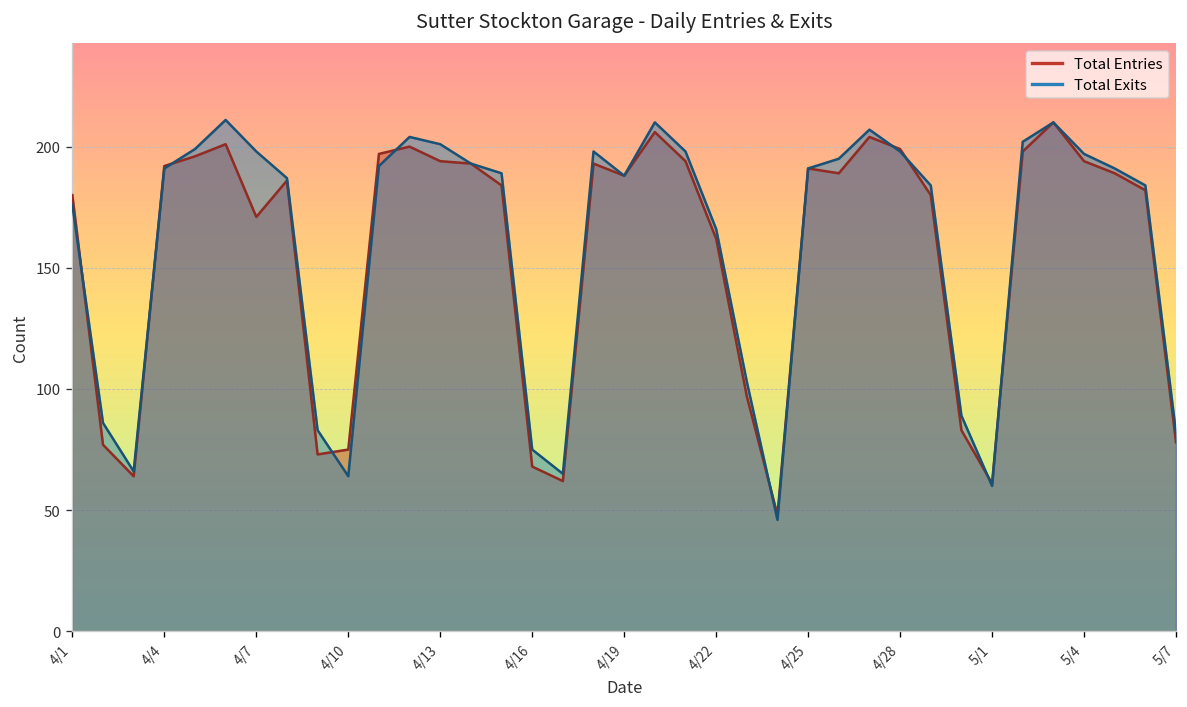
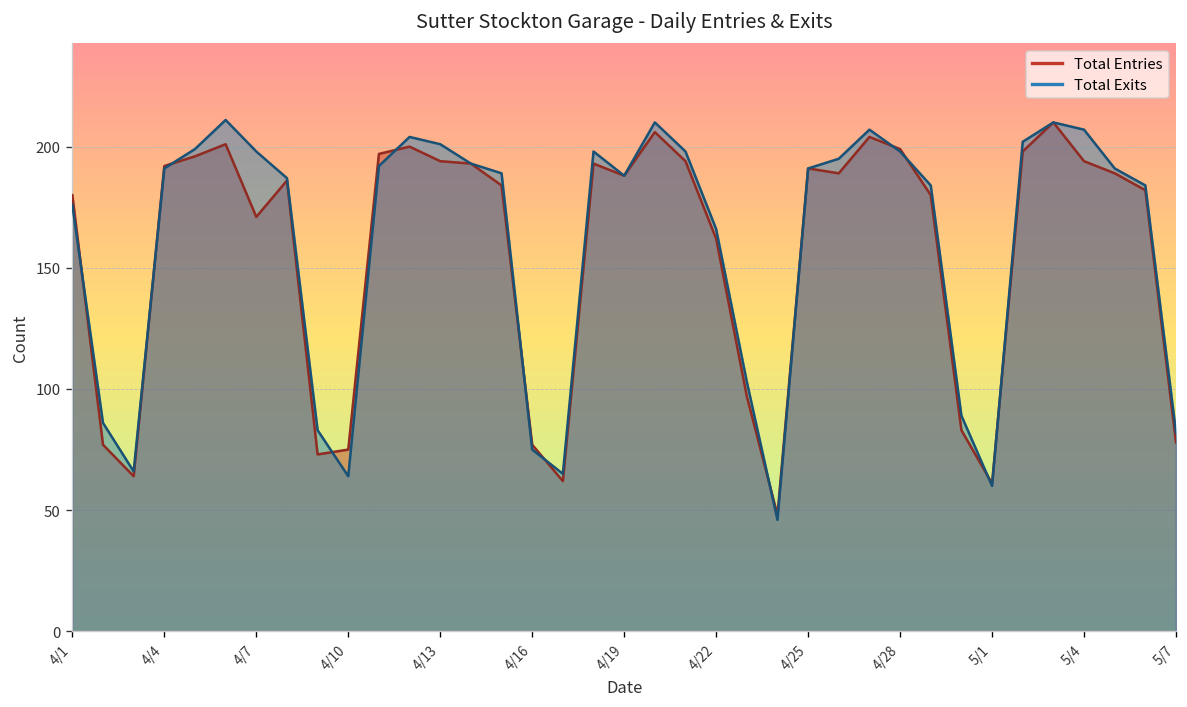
Total Entries, 4/16: 68 -> 77
Total Exits, 5/4: 197 -> 207
